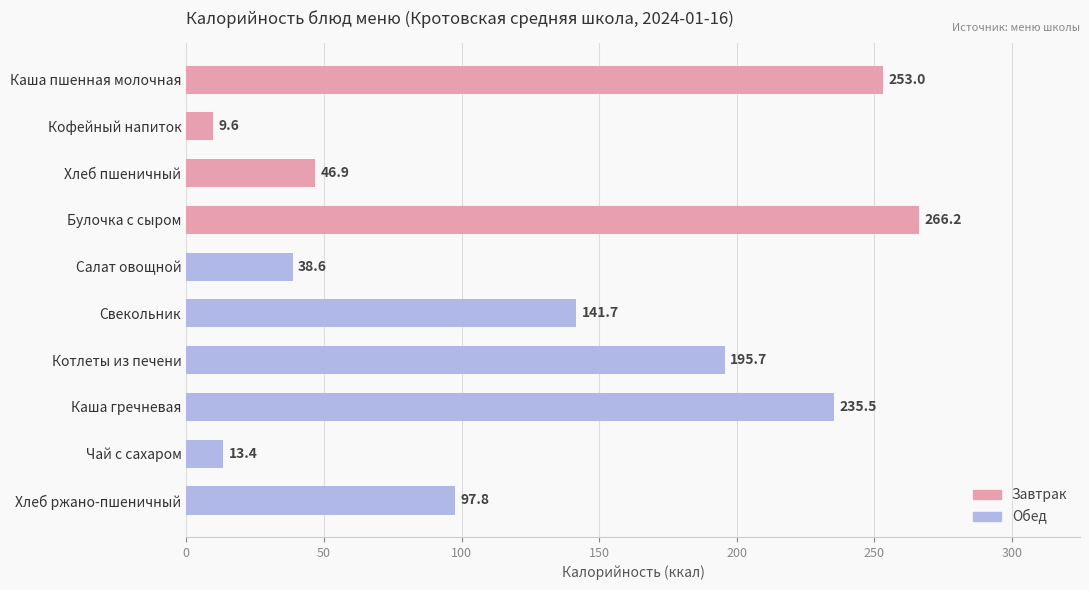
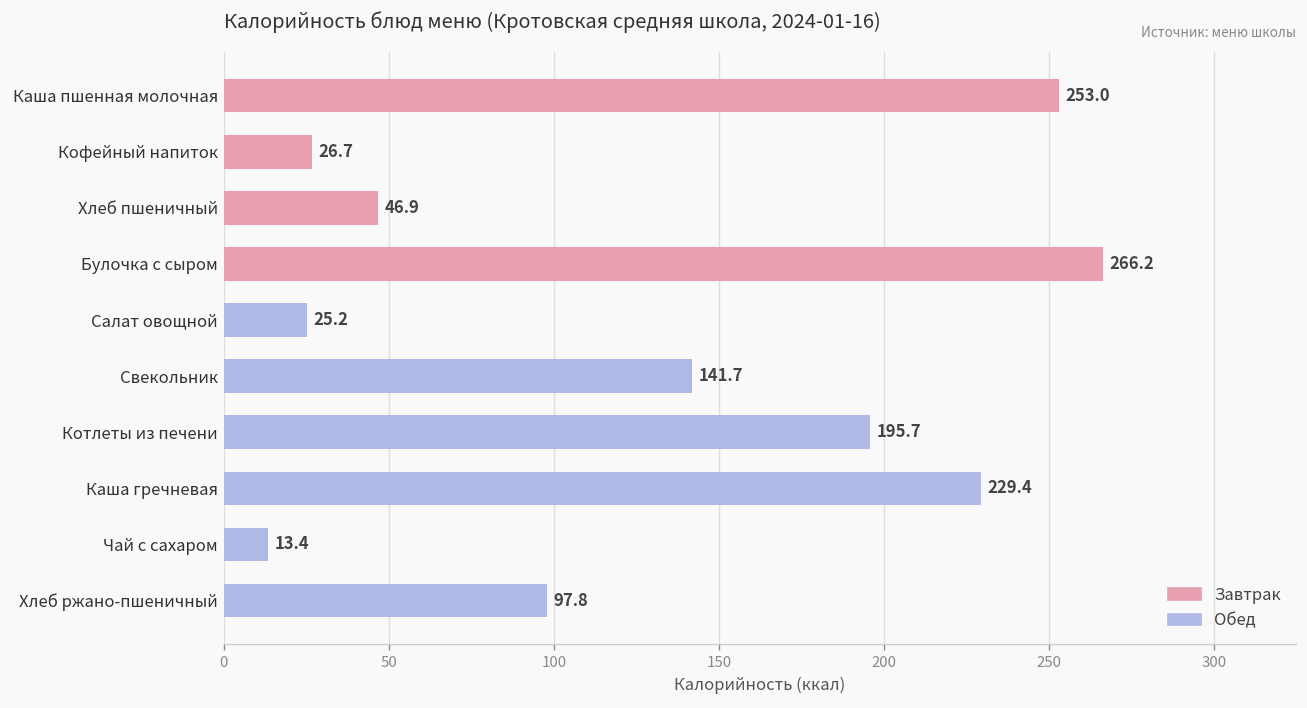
Кофейный напиток: 9.6 -> 26.7
Салат овощной: 38.6 -> 25.2
Каша гречневая: 235.5 -> 229.4
